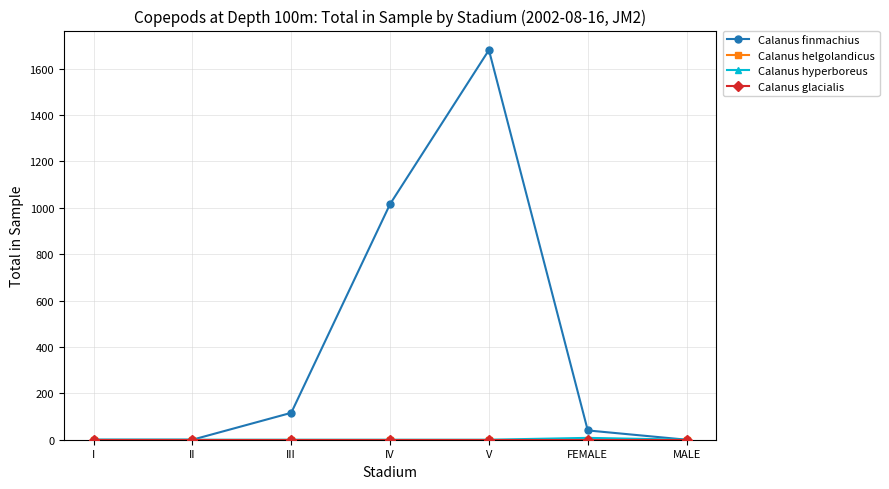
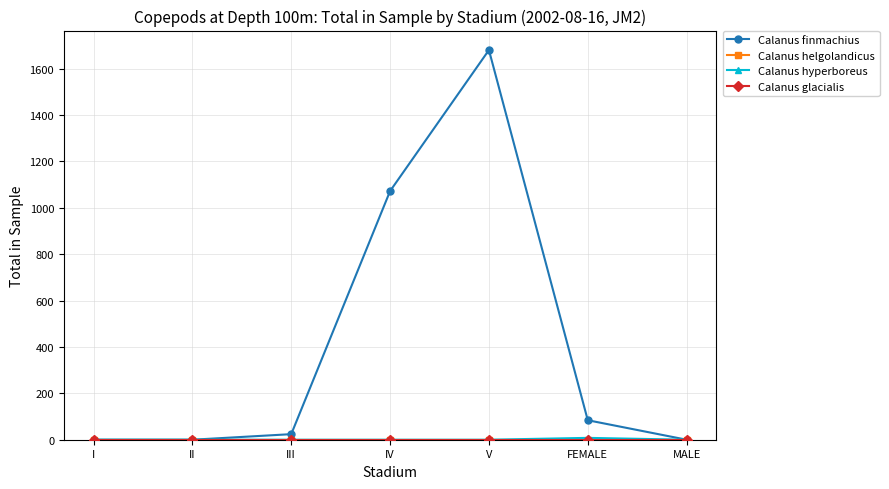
Calanus finmachius, III: 120 -> 20
Calanus finmachius, IV: 1020 -> 1070
Calanus finmachius, FEMALE: 40 -> 80
